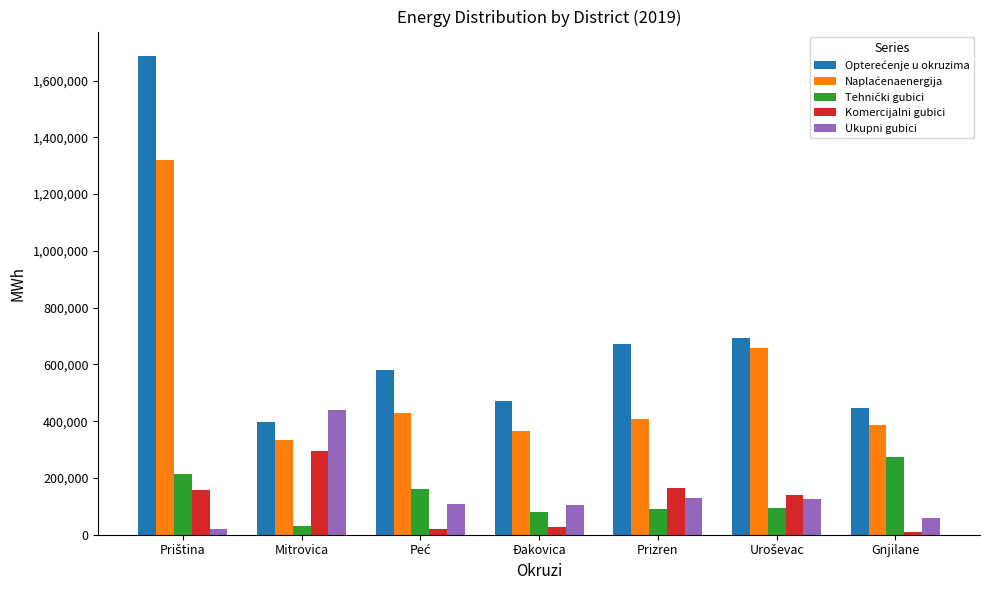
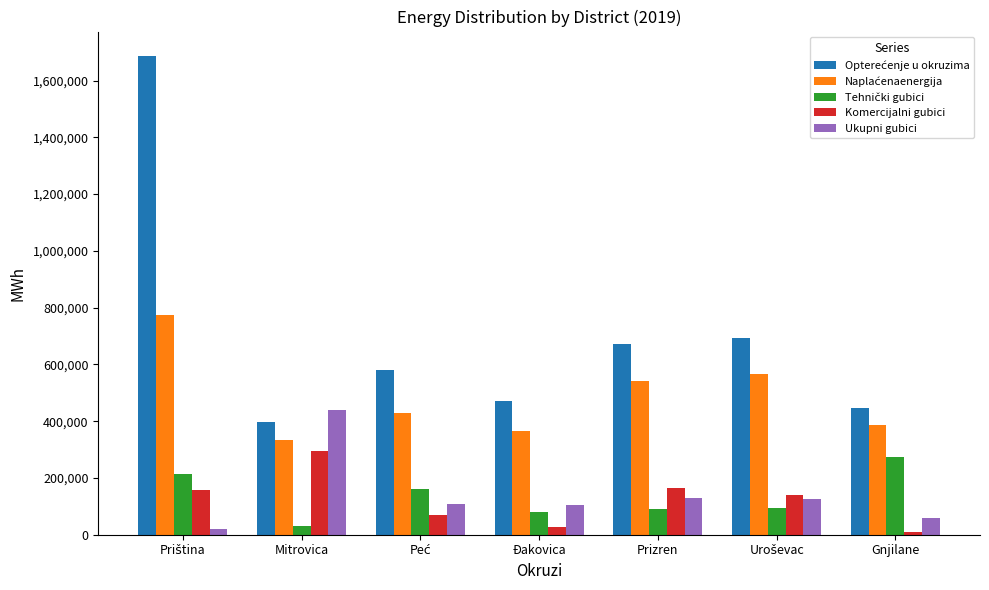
Naplaćenaenergija, Priština: 1,320,000 -> 770,000
Komercijalni gubici, Peć: 20,000 -> 70,000
Naplaćenaenergija, Prizren: 410,000 -> 540,000
Naplaćenaenergija, Uroševac: 660,000 -> 570,000
